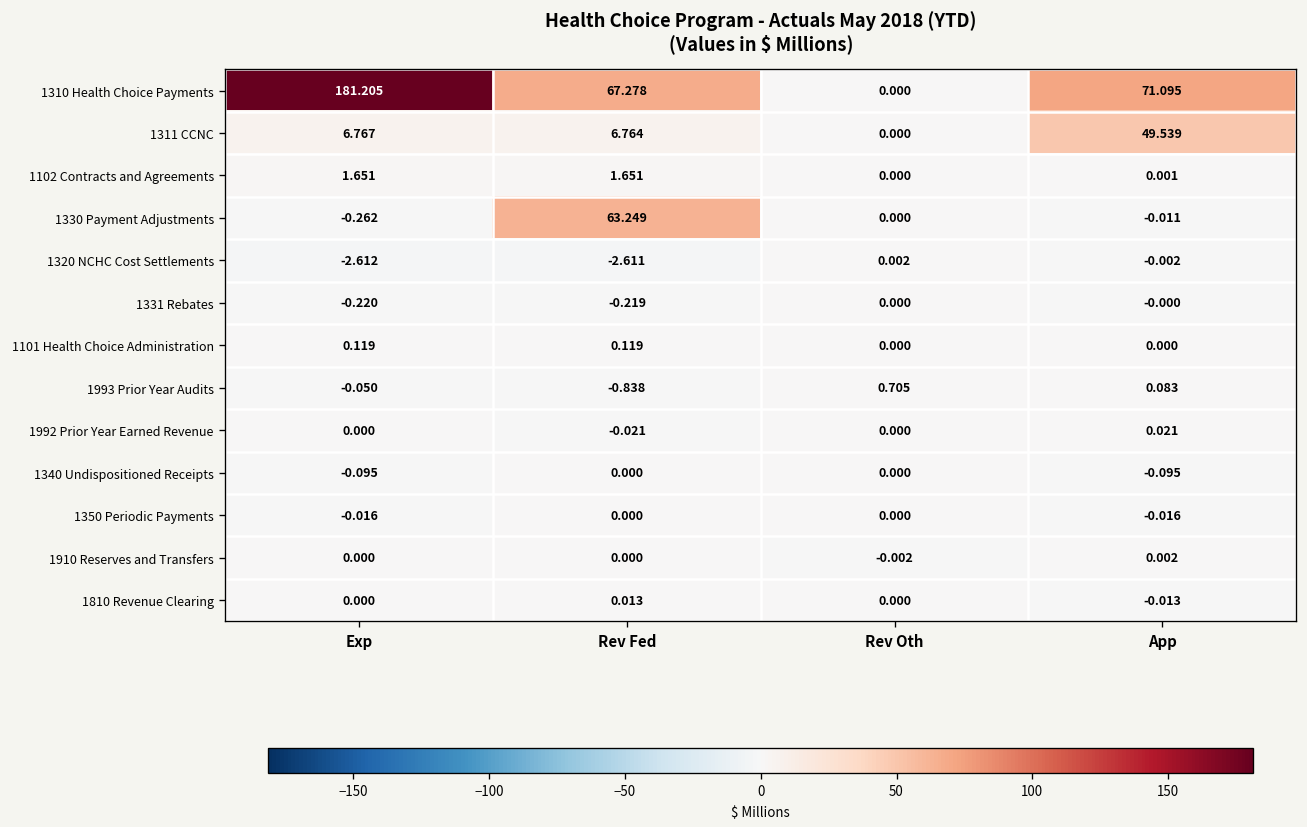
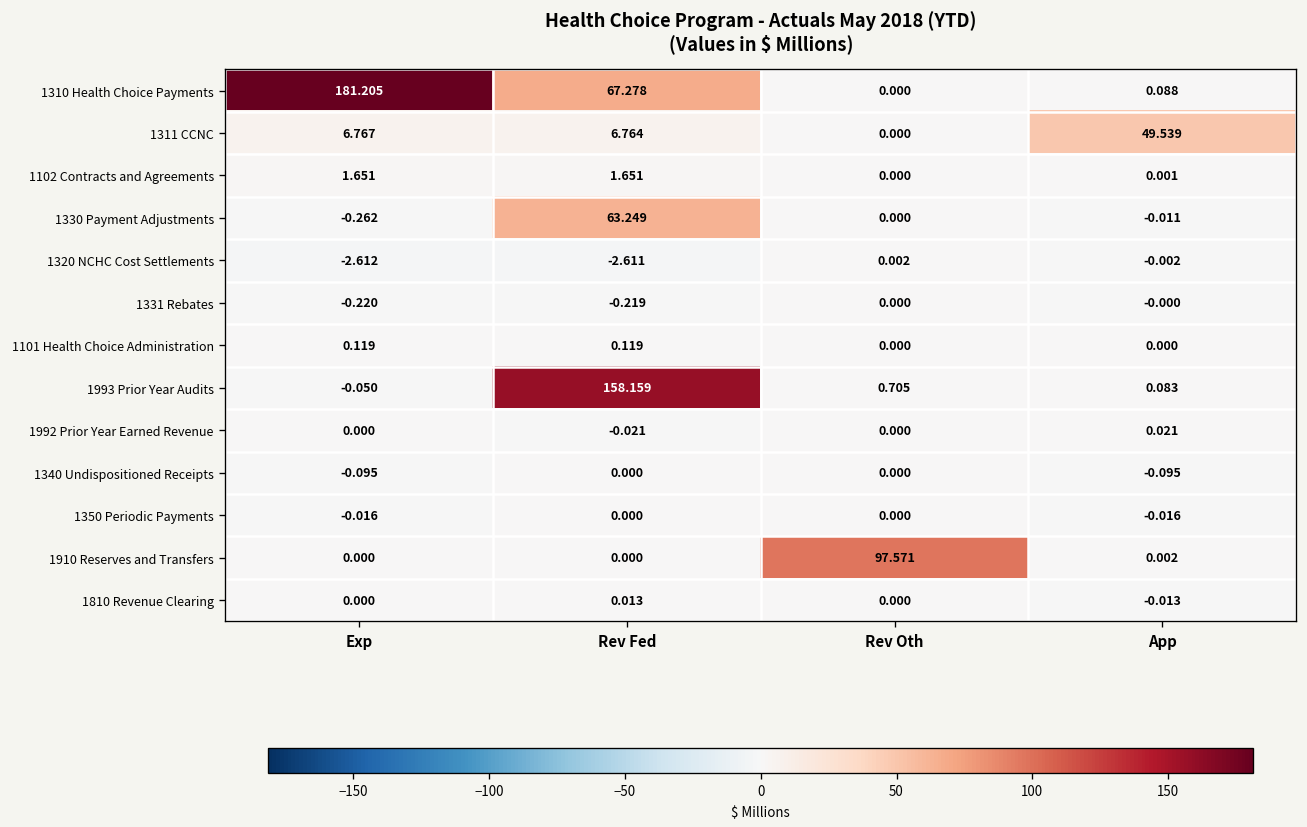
1310 Health Choice Payments, App: 71.095 -> 0.088
1993 Prior Year Audits, Rev Fed: -0.838 -> 158.159
1910 Reserves and Transfers, Rev Oth: -0.002 -> 97.571
